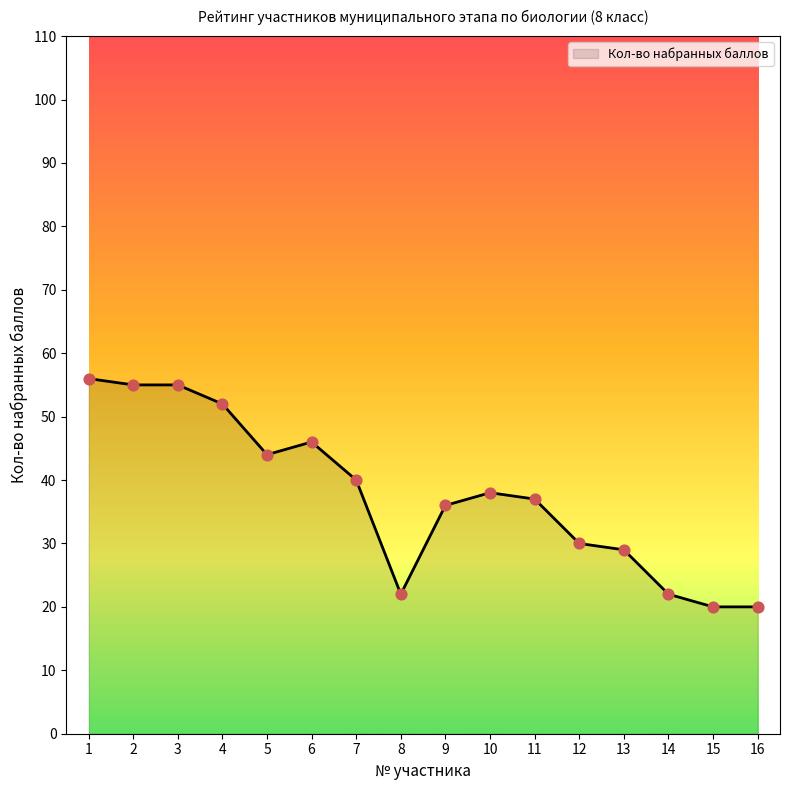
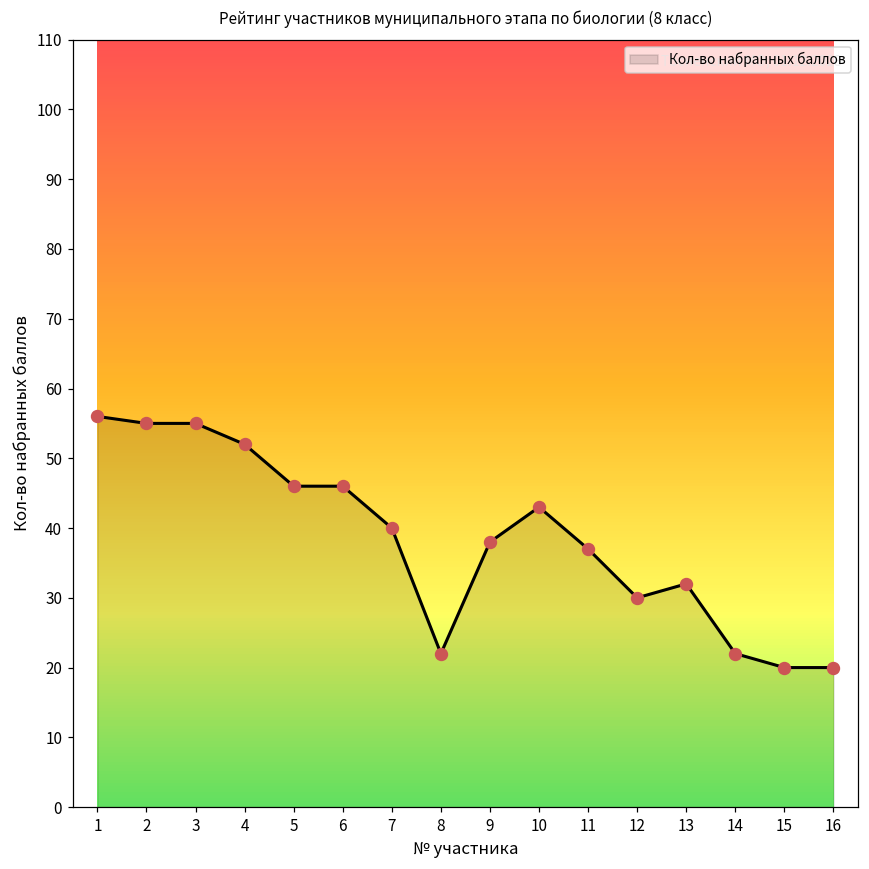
5: 44 -> 46
9: 36 -> 38
10: 38 -> 43
13: 29 -> 32
